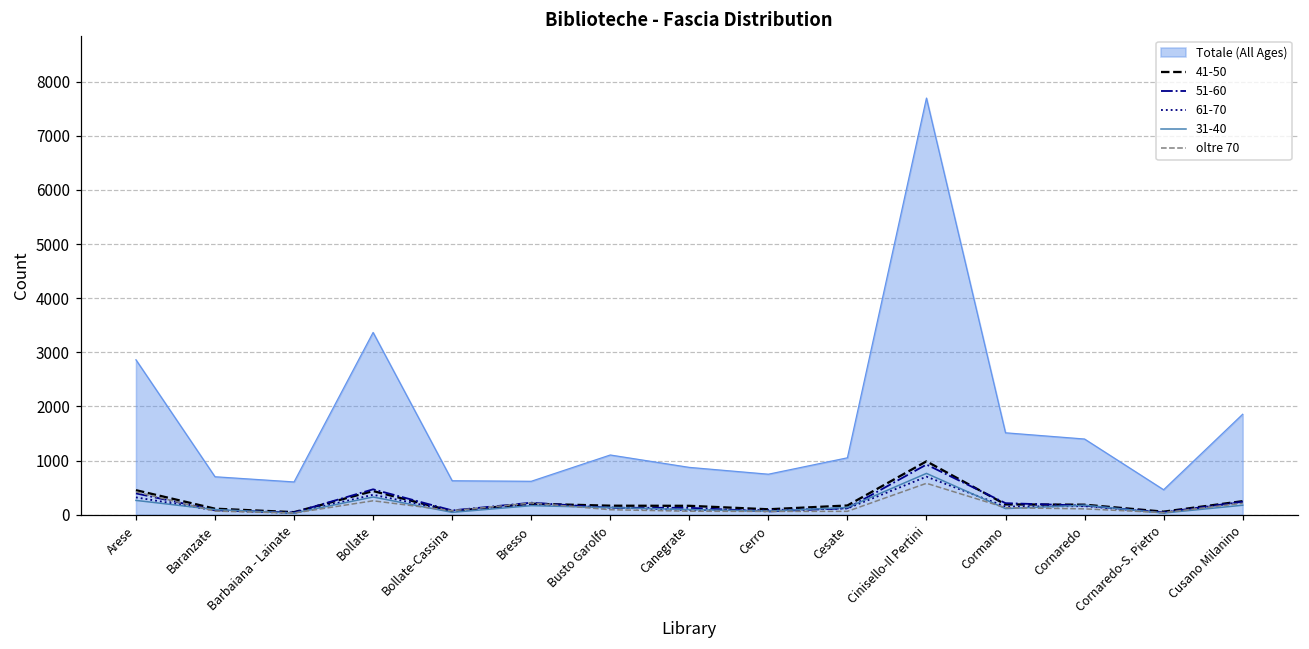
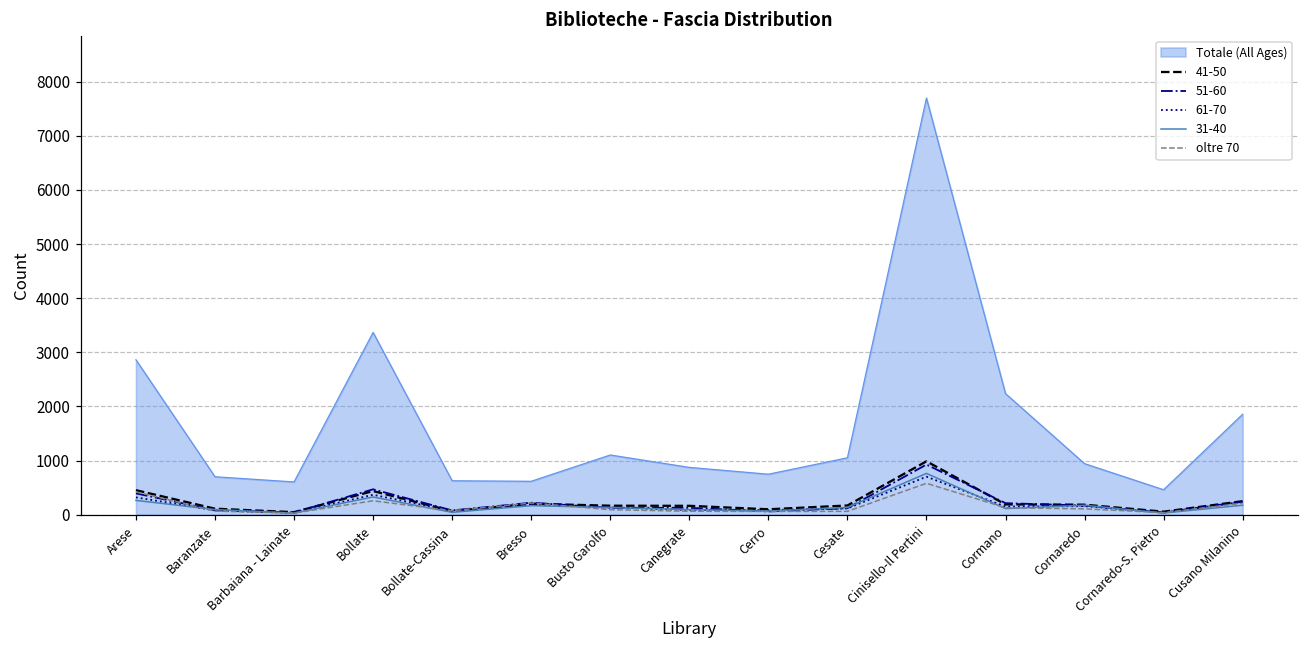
Totale (All Ages), Cormano: 1500 -> 2200
Totale (All Ages), Cornaredo: 1400 -> 900
